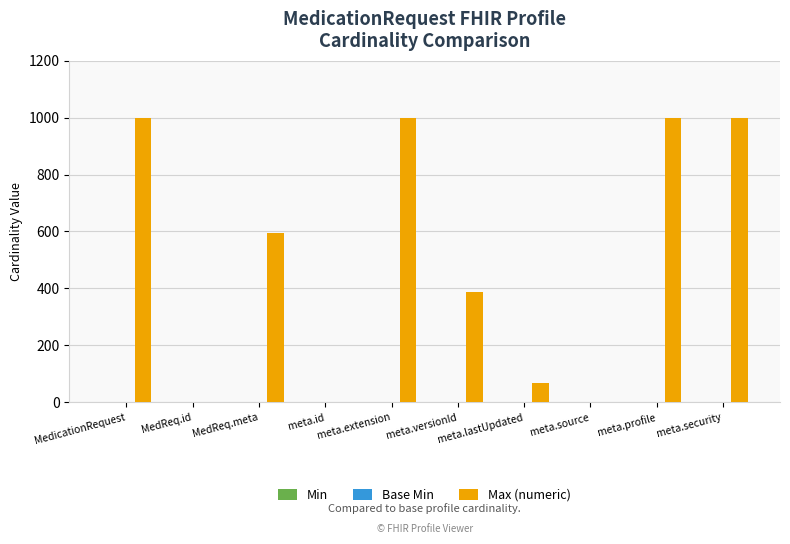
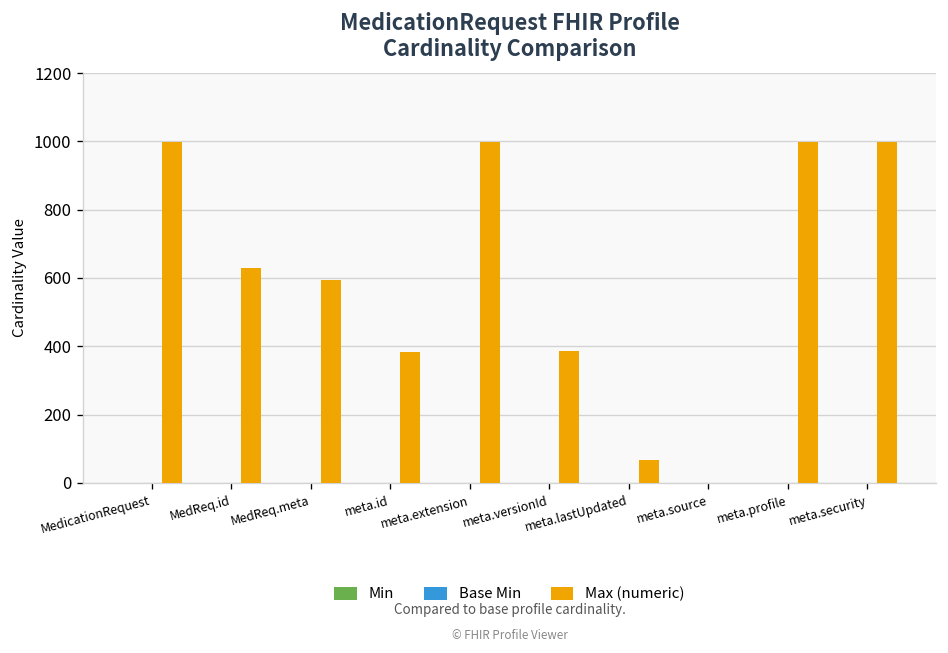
Max (numeric), MedReq.id: 0 -> 630
Max (numeric), meta.id: 0 -> 380
